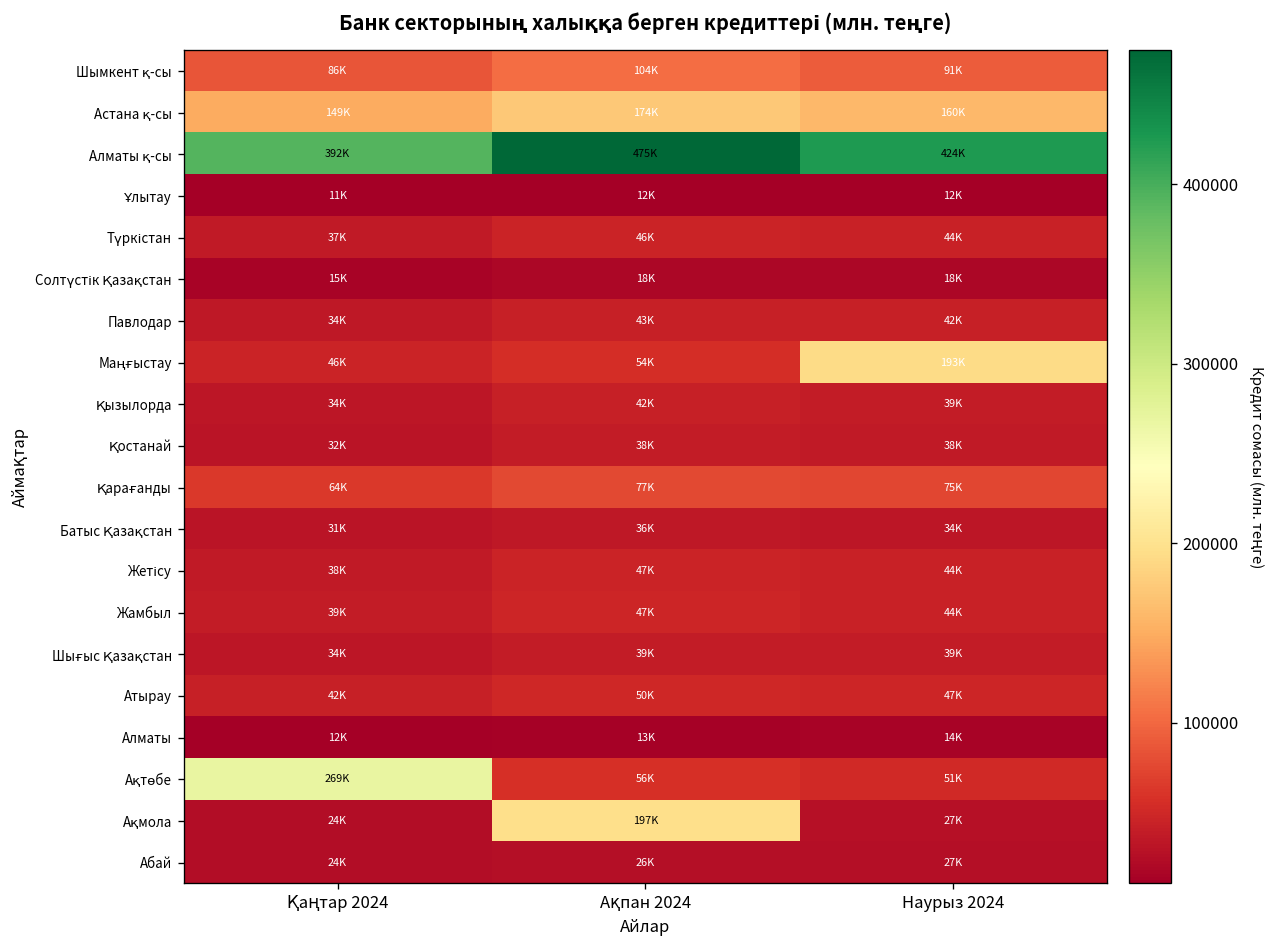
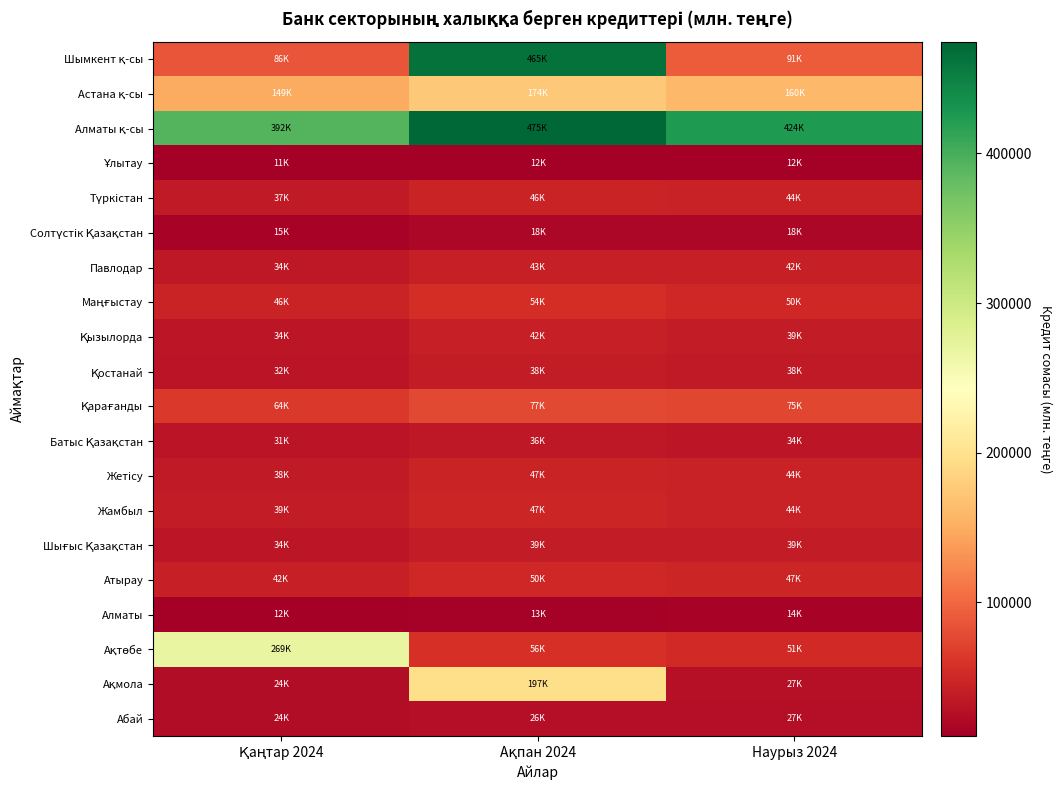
Шымкент қ-сы, Ақпан 2024: 104K -> 465K
Маңғыстау, Наурыз 2024: 193K -> 50K
